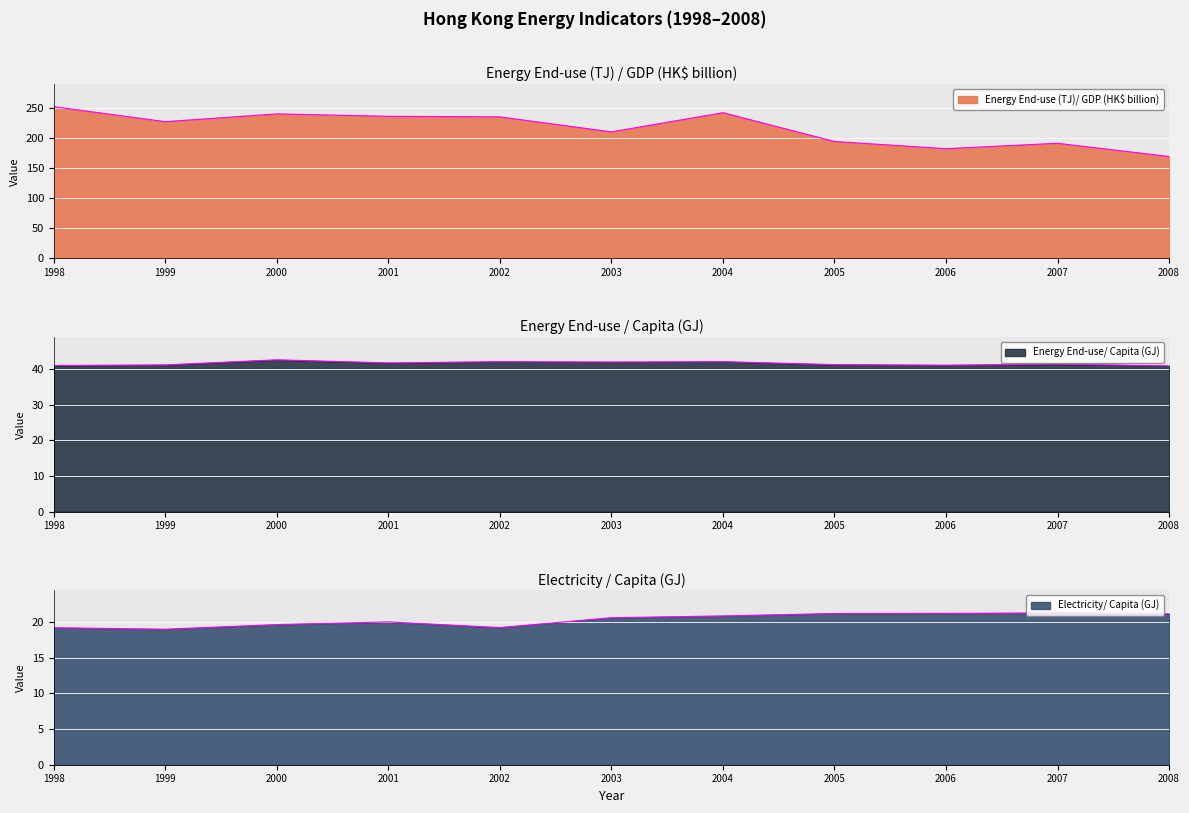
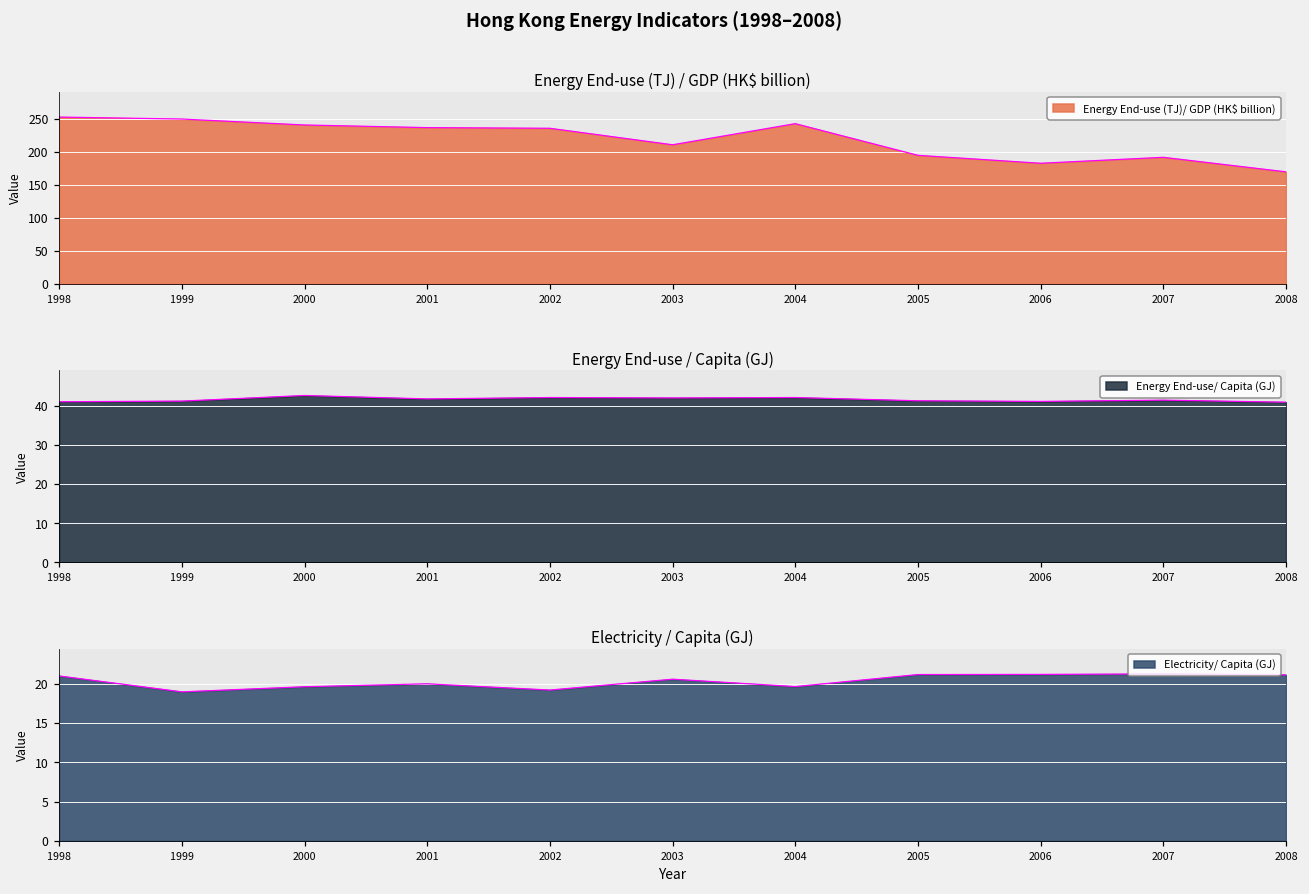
Energy End-use (TJ) / GDP (HK$ billion), 1999: 230 -> 250
Electricity / Capita (GJ), 1998: 19 -> 21
Electricity / Capita (GJ), 2004: 21 -> 20
